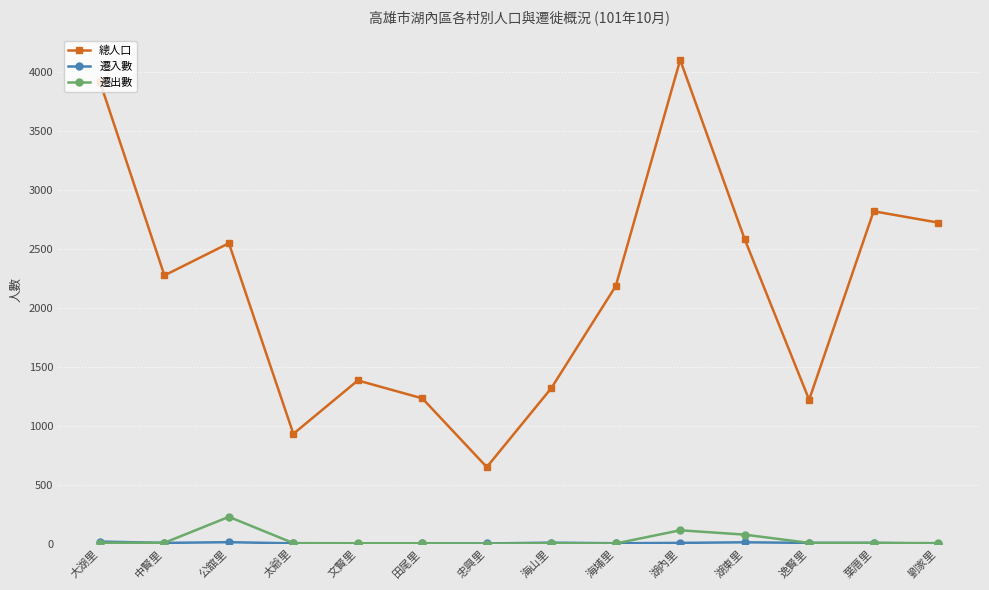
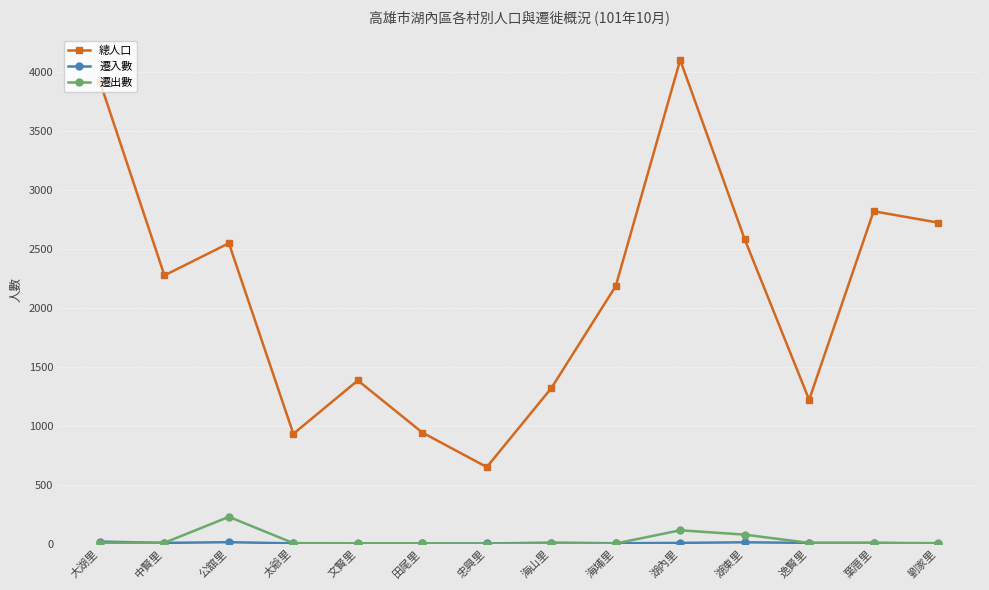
總人口, 田尾里: 1230 -> 940
